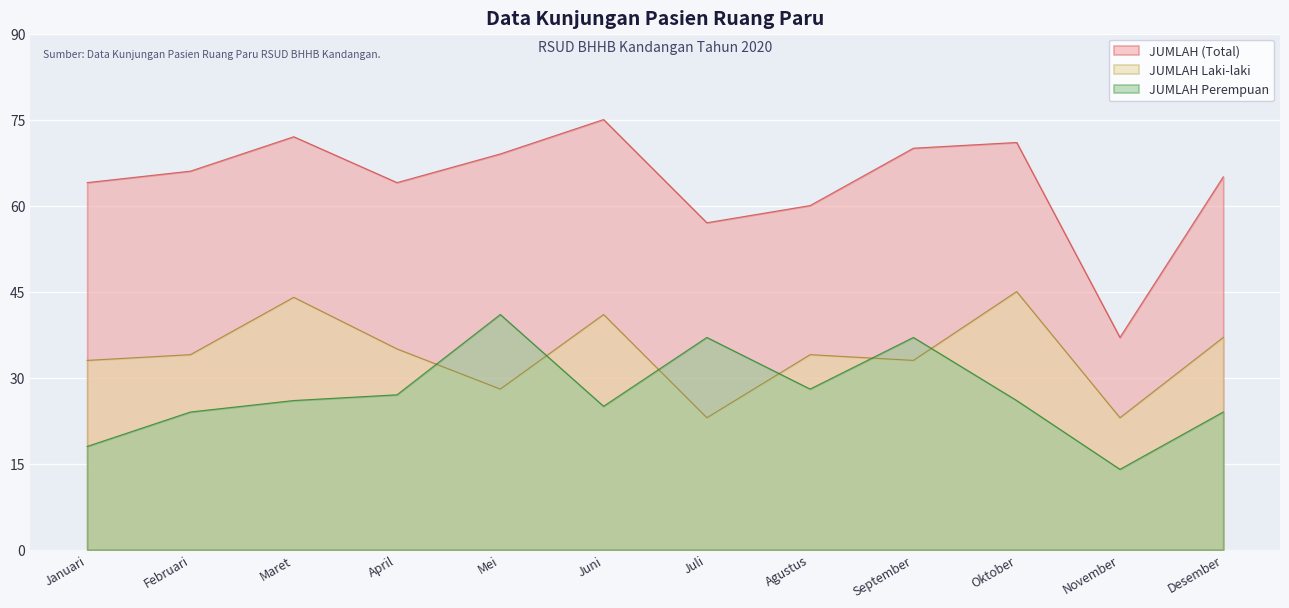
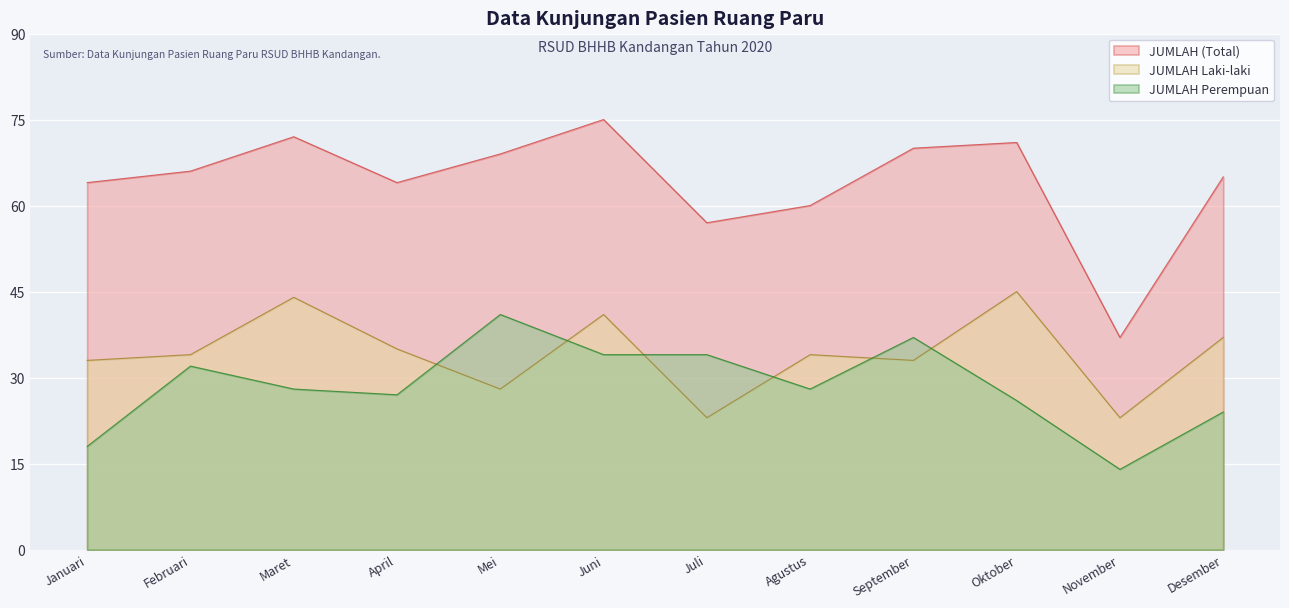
JUMLAH Perempuan, Februari: 24 -> 32
JUMLAH Perempuan, Maret: 26 -> 28
JUMLAH Perempuan, Juni: 25 -> 34
JUMLAH Perempuan, Juli: 37 -> 34
